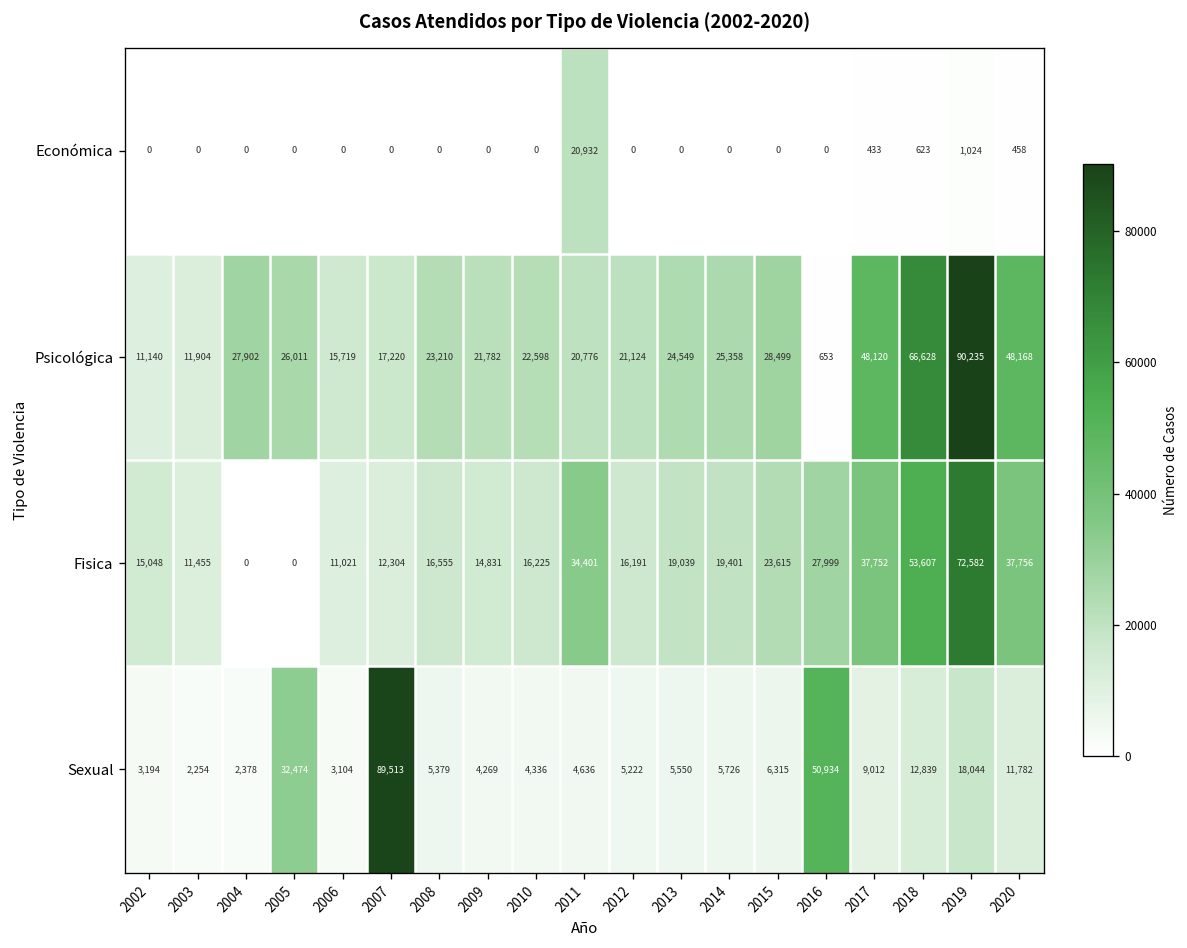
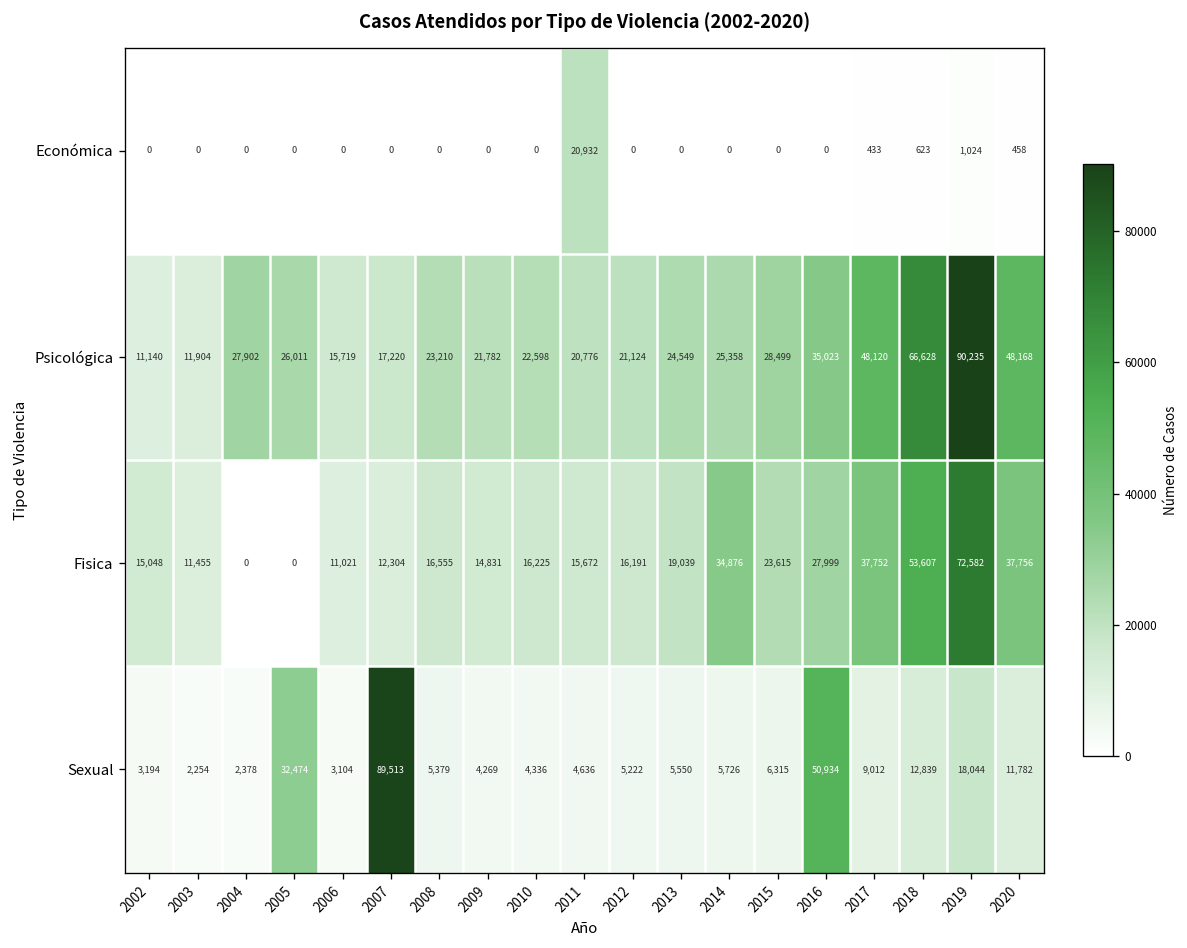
Psicológica, 2016: 653 -> 35,023
Fisica, 2011: 34,401 -> 15,672
Fisica, 2014: 19,401 -> 34,876
